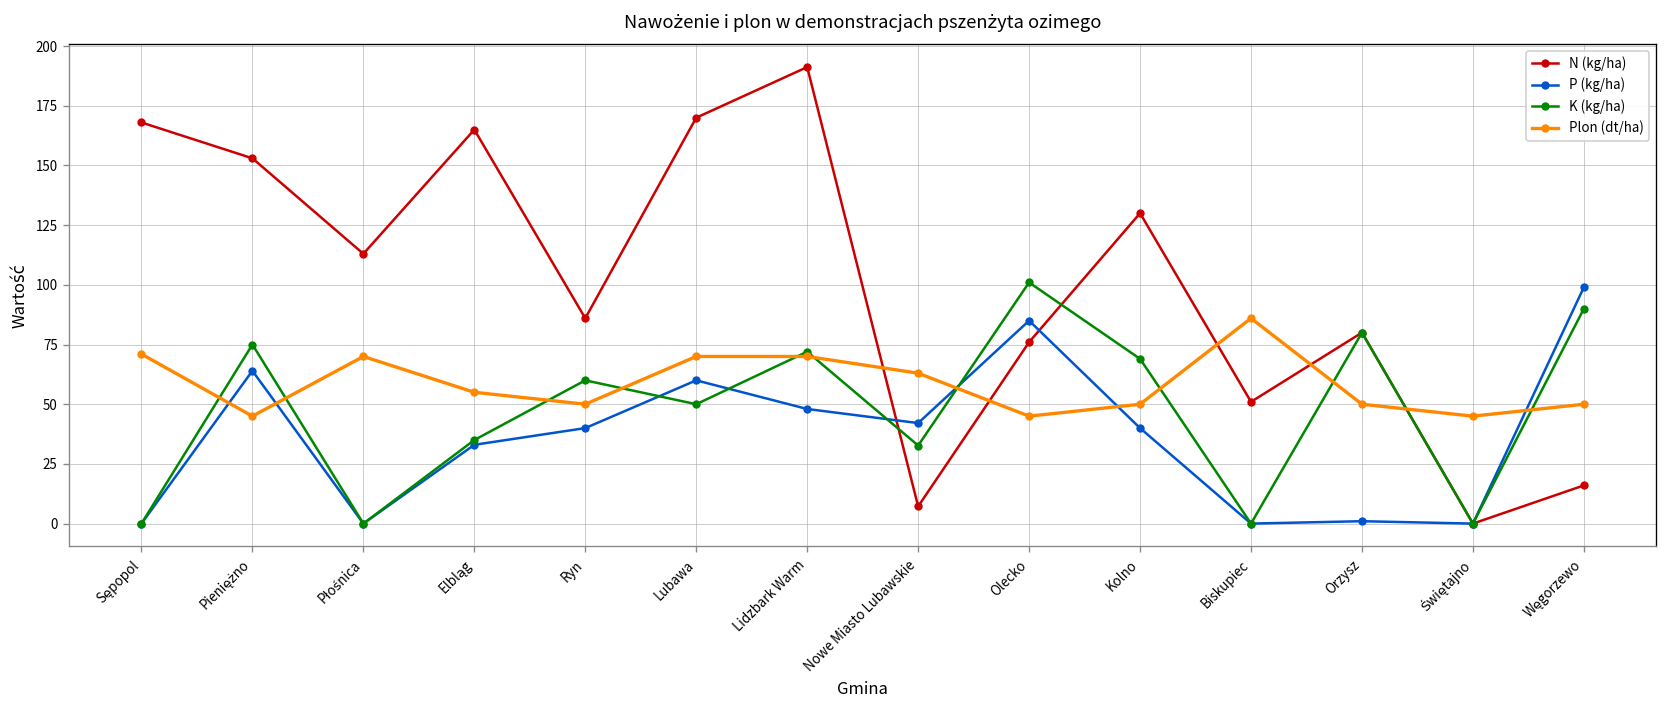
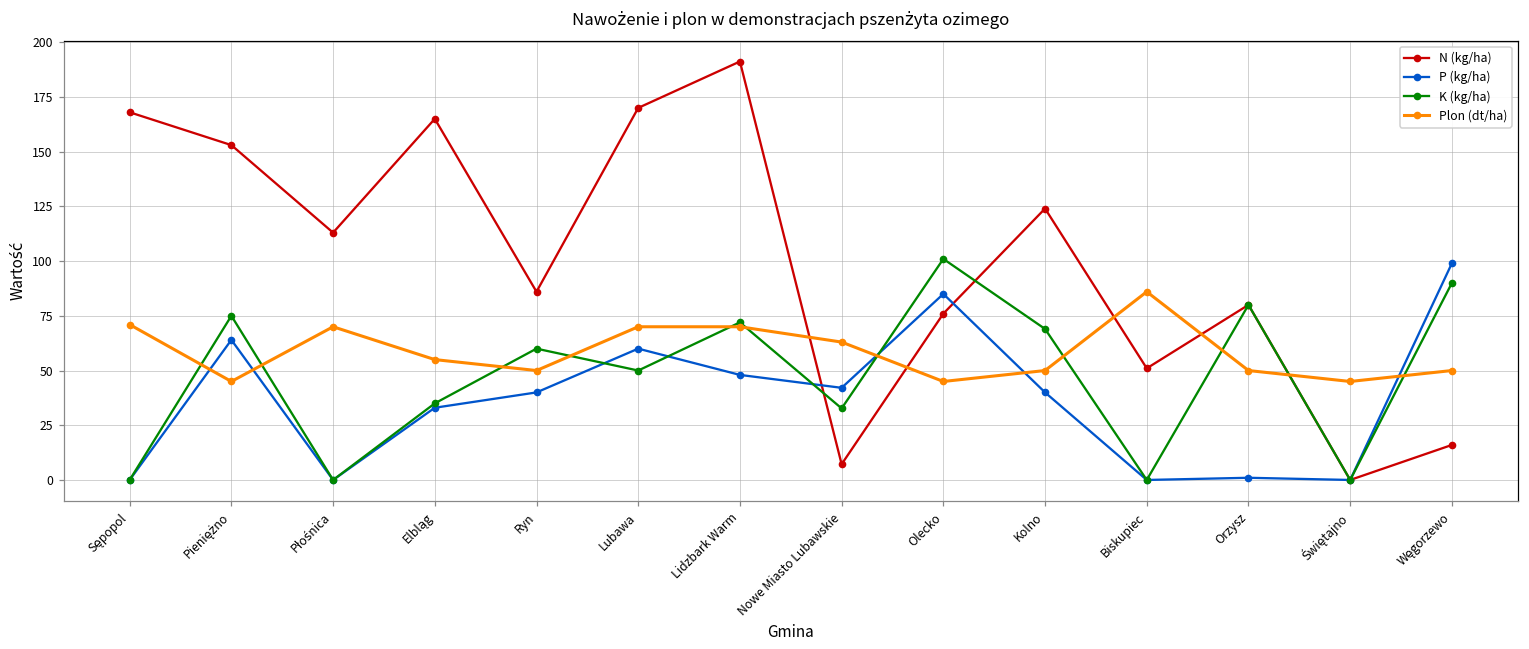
N (kg/ha), Kolno: 130 -> 124
